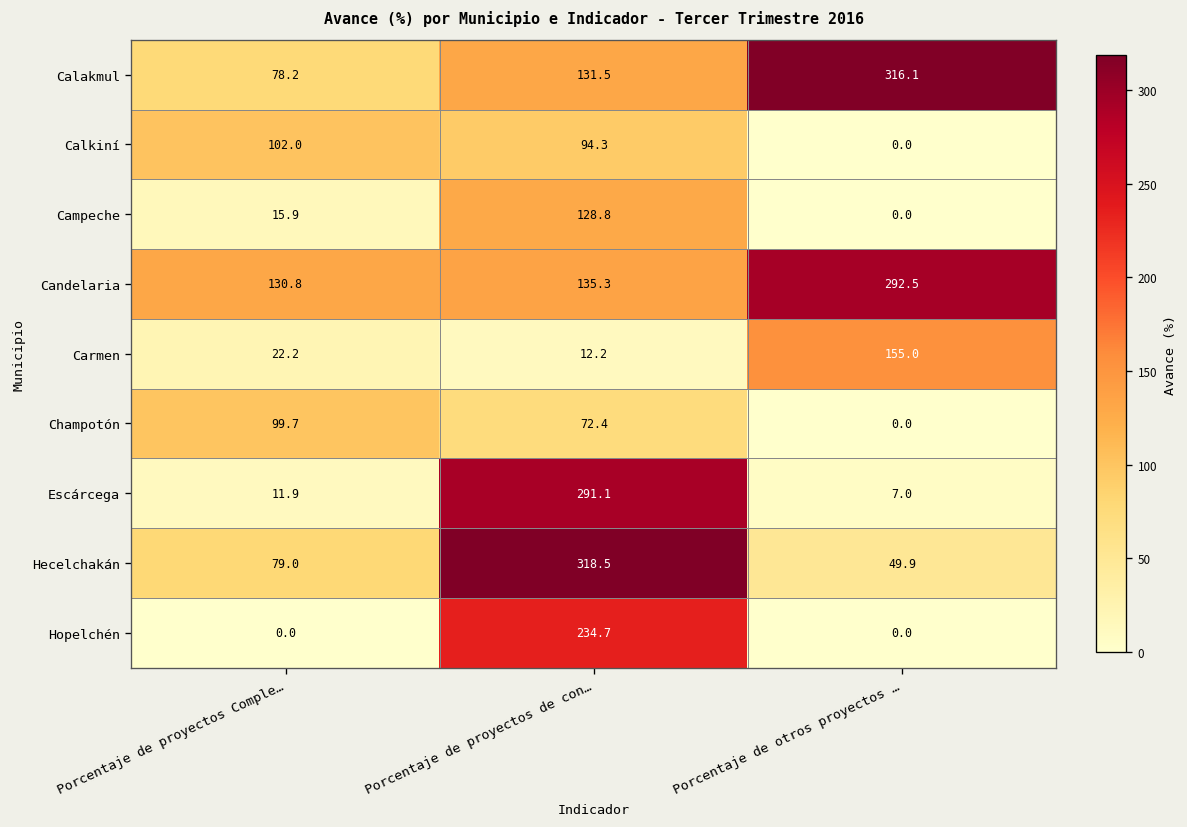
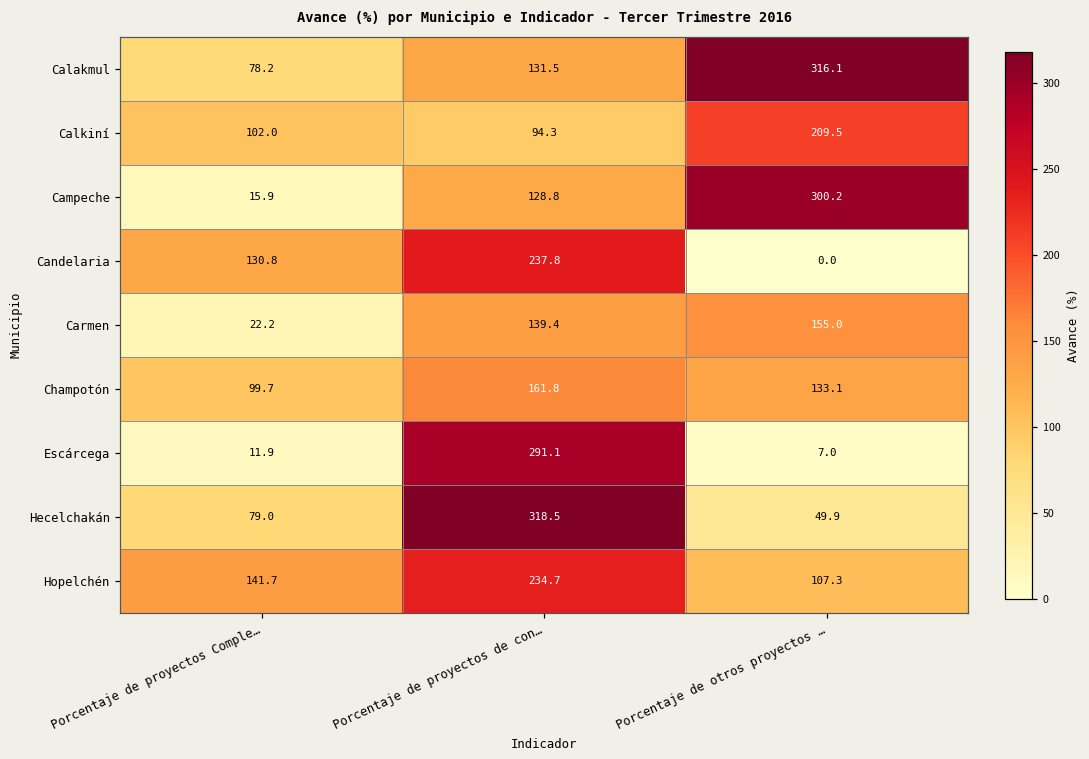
Calkiní, Porcentaje de otros proyectos …: 0.0 -> 209.5
Campeche, Porcentaje de otros proyectos …: 0.0 -> 300.2
Candelaria, Porcentaje de proyectos de con…: 135.3 -> 237.8
Candelaria, Porcentaje de otros proyectos …: 292.5 -> 0.0
Carmen, Porcentaje de proyectos de con…: 12.2 -> 139.4
Champotón, Porcentaje de proyectos de con…: 72.4 -> 161.8
Champotón, Porcentaje de otros proyectos …: 0.0 -> 133.1
Hopelchén, Porcentaje de proyectos Comple…: 0.0 -> 141.7
Hopelchén, Porcentaje de otros proyectos …: 0.0 -> 107.3
